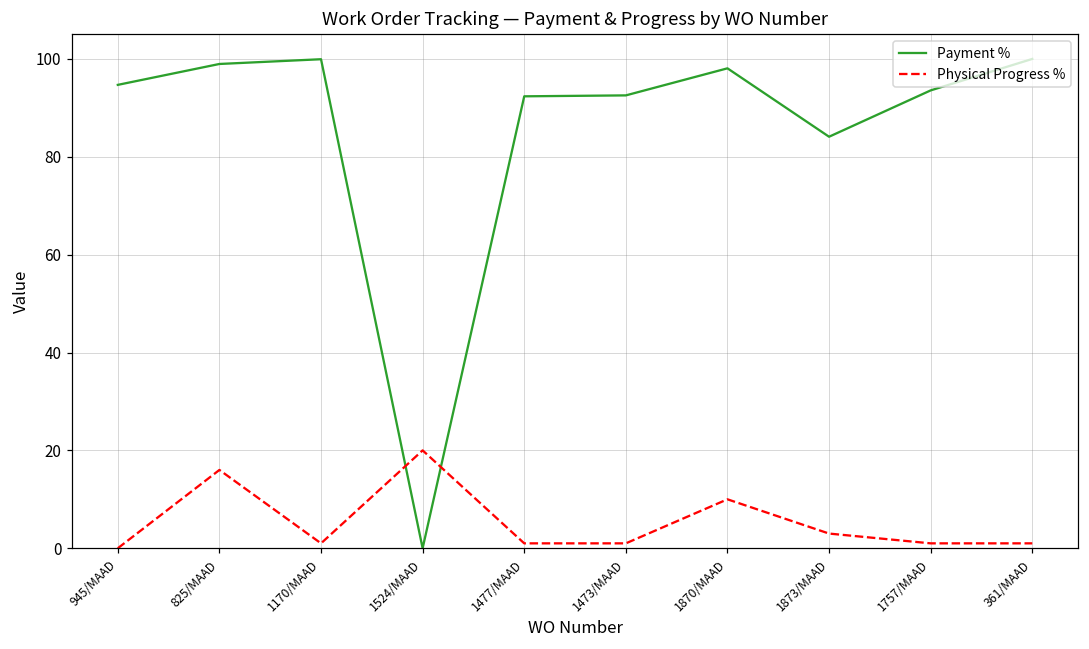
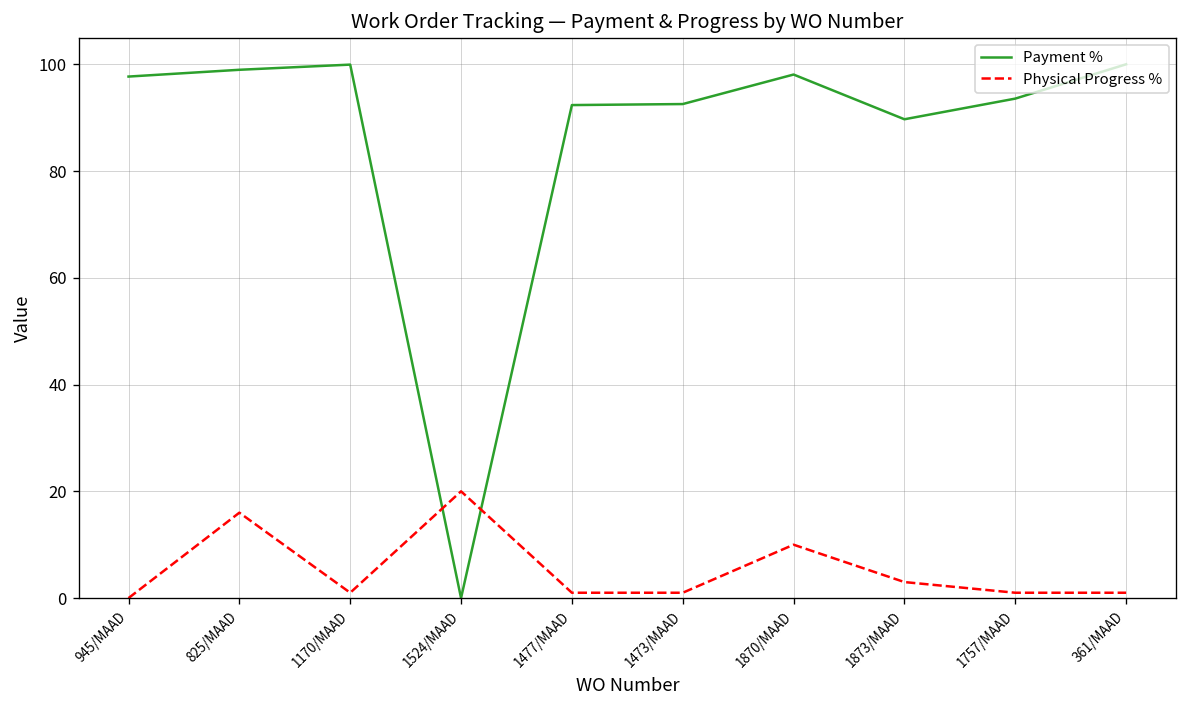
Payment %, 945/MAAD: 95 -> 98
Payment %, 1873/MAAD: 84 -> 90
